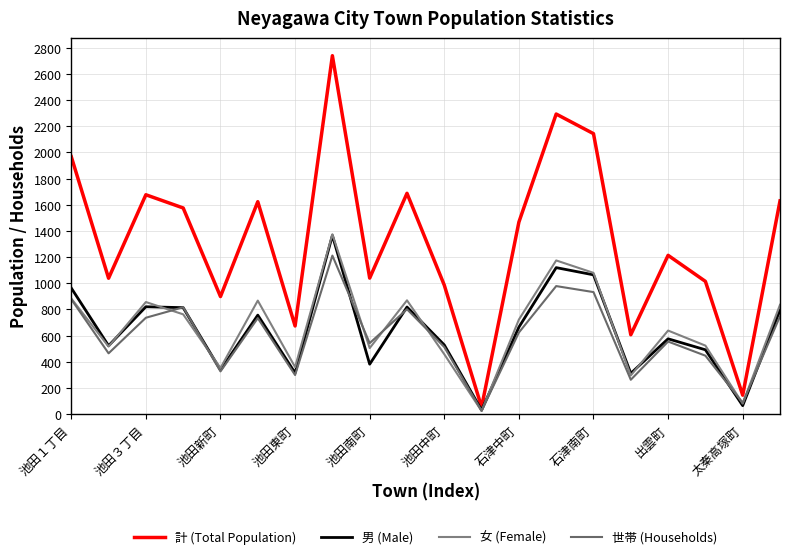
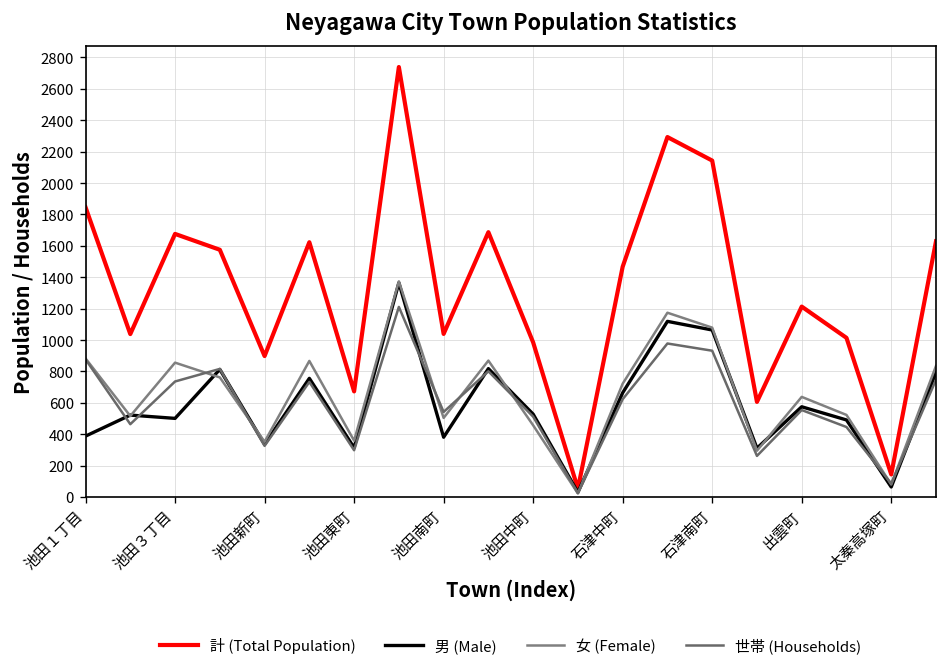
計 (Total Population), 池田１丁目: 1970 -> 1850
男 (Male), 池田１丁目: 960 -> 390
男 (Male), 池田３丁目: 820 -> 500
